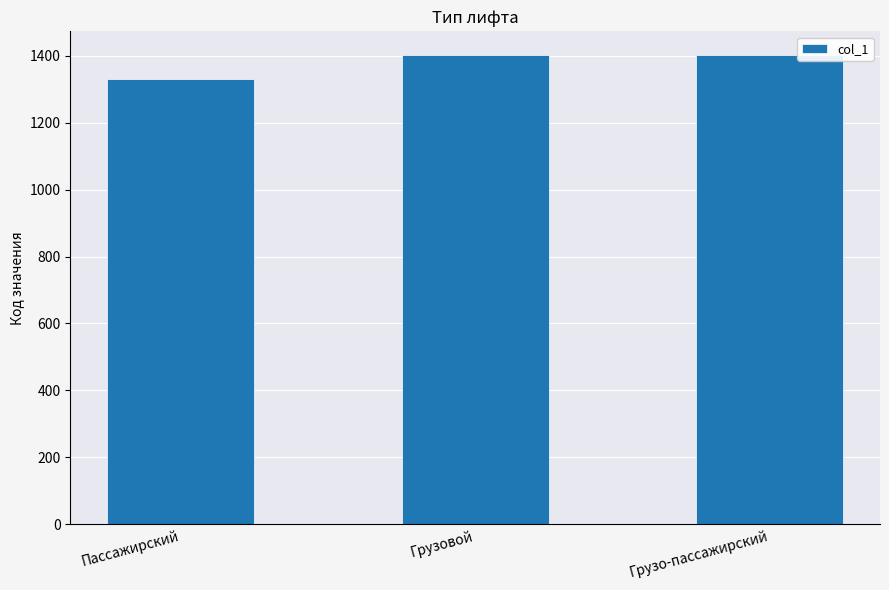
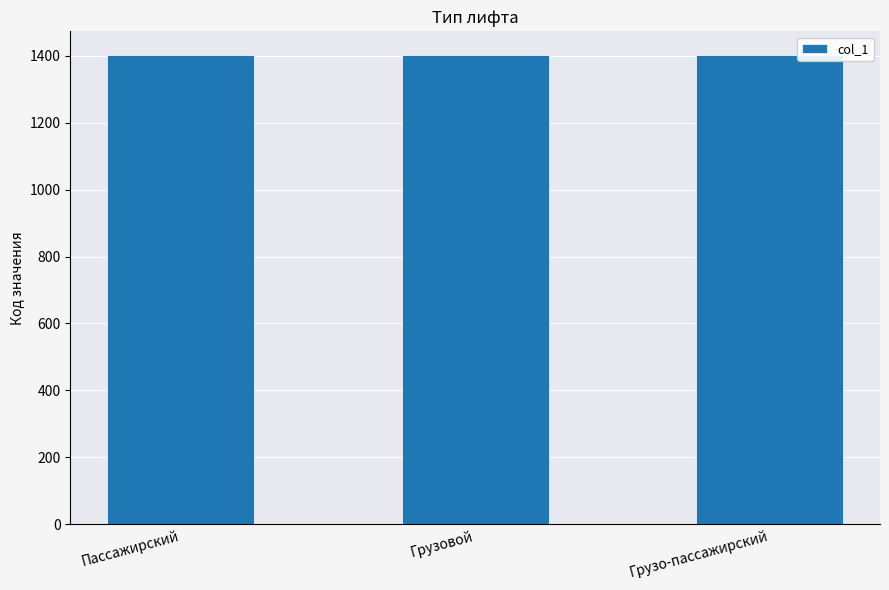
Пассажирский: 1330 -> 1400
